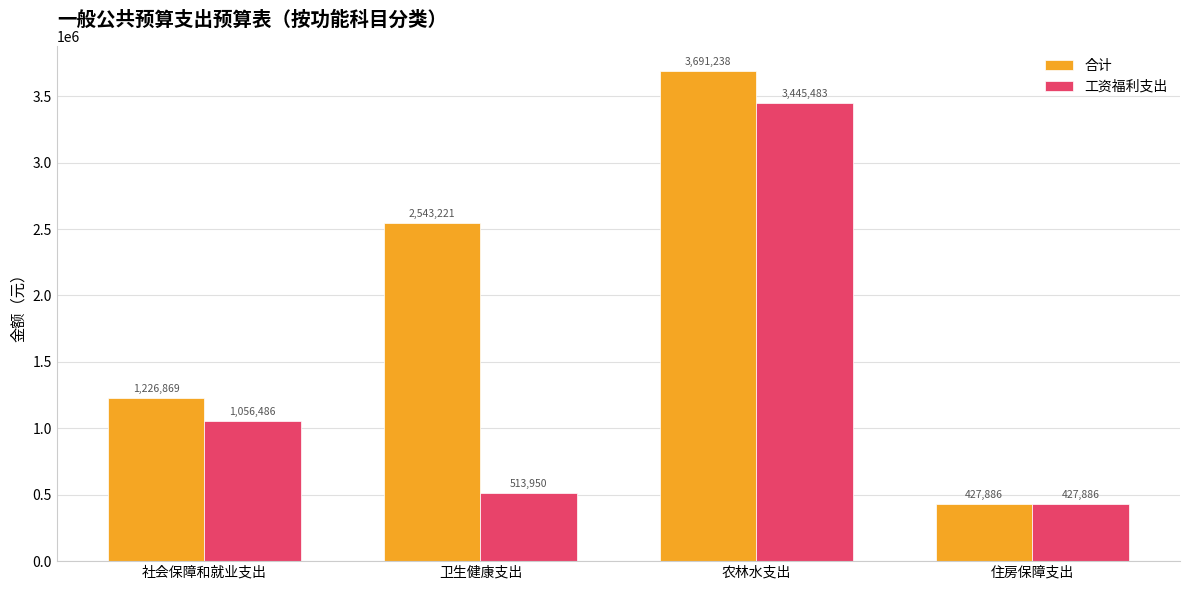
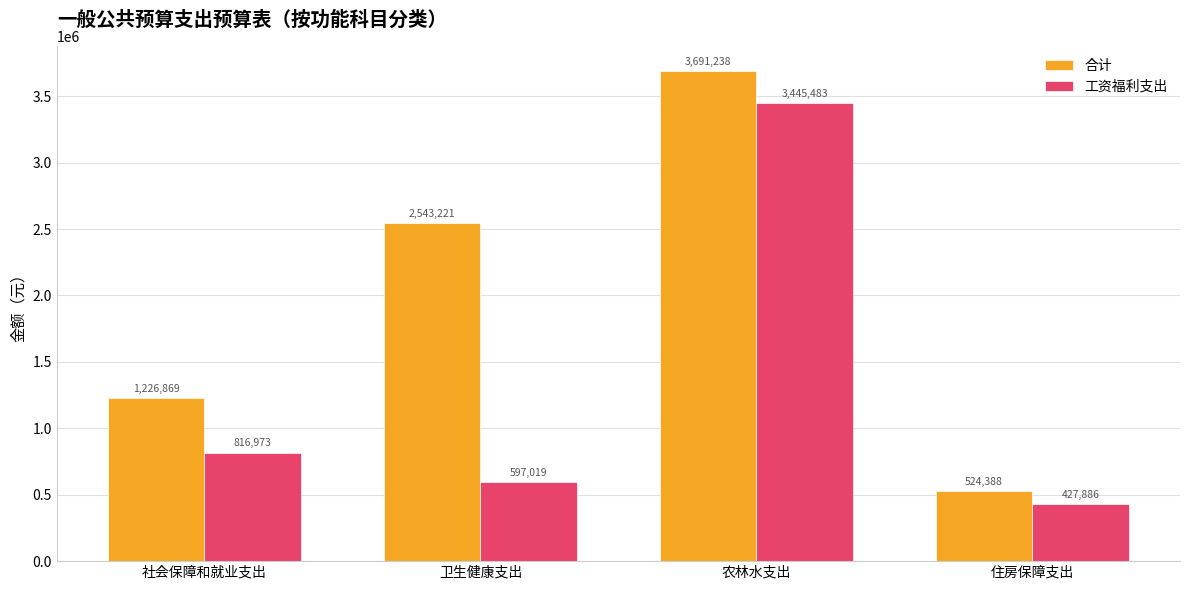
工资福利支出, 社会保障和就业支出: 1,056,486 -> 816,973
工资福利支出, 卫生健康支出: 513,950 -> 597,019
合计, 住房保障支出: 427,886 -> 524,388
